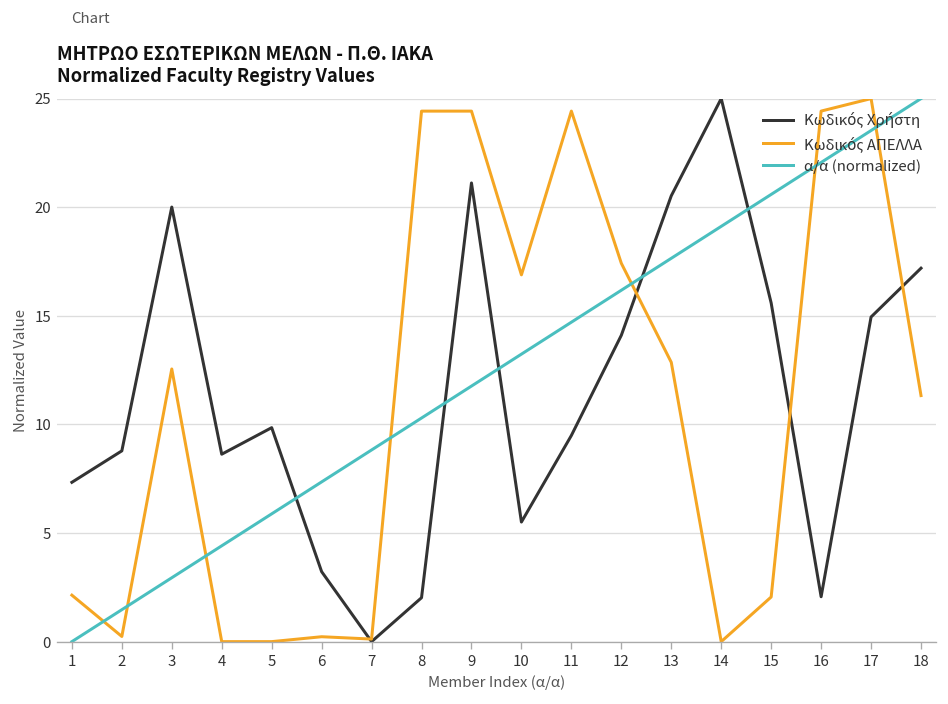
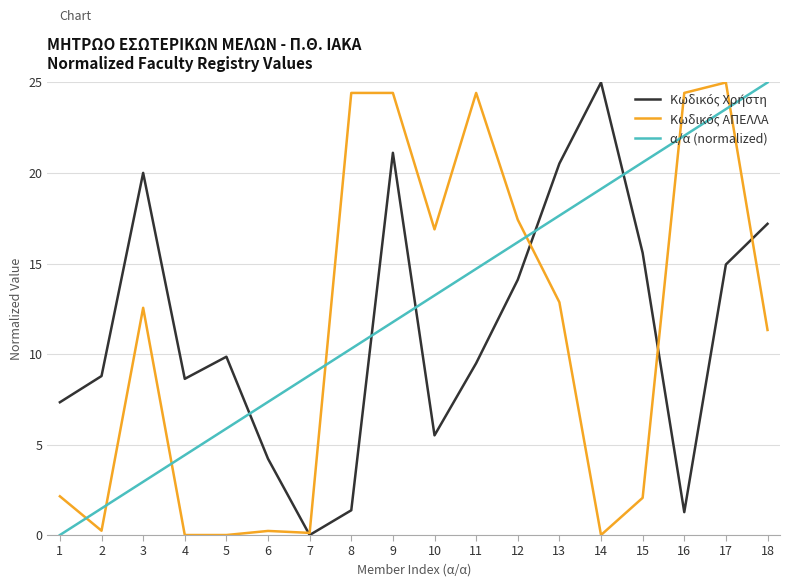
Κωδικός Χρήστη, 6: 3.2 -> 4.2
Κωδικός Χρήστη, 8: 2.0 -> 1.4
Κωδικός Χρήστη, 16: 2.1 -> 1.3
